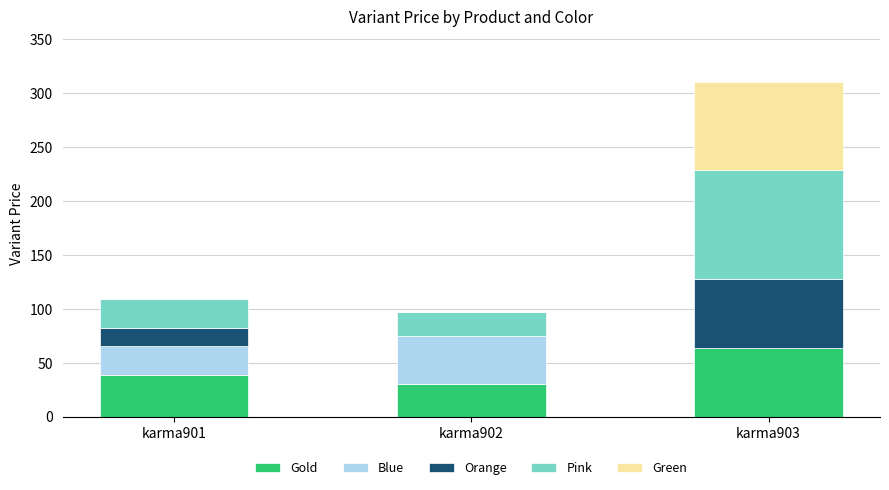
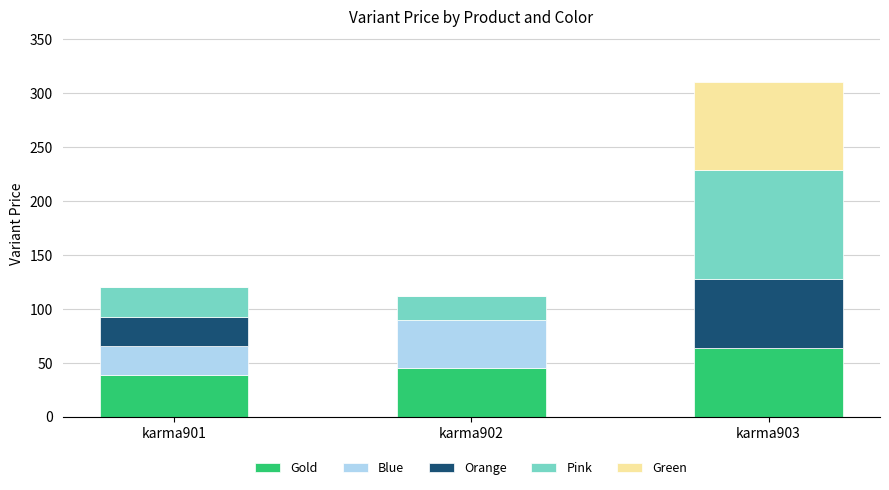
Orange, karma901: 16 -> 27
Gold, karma902: 30 -> 45
